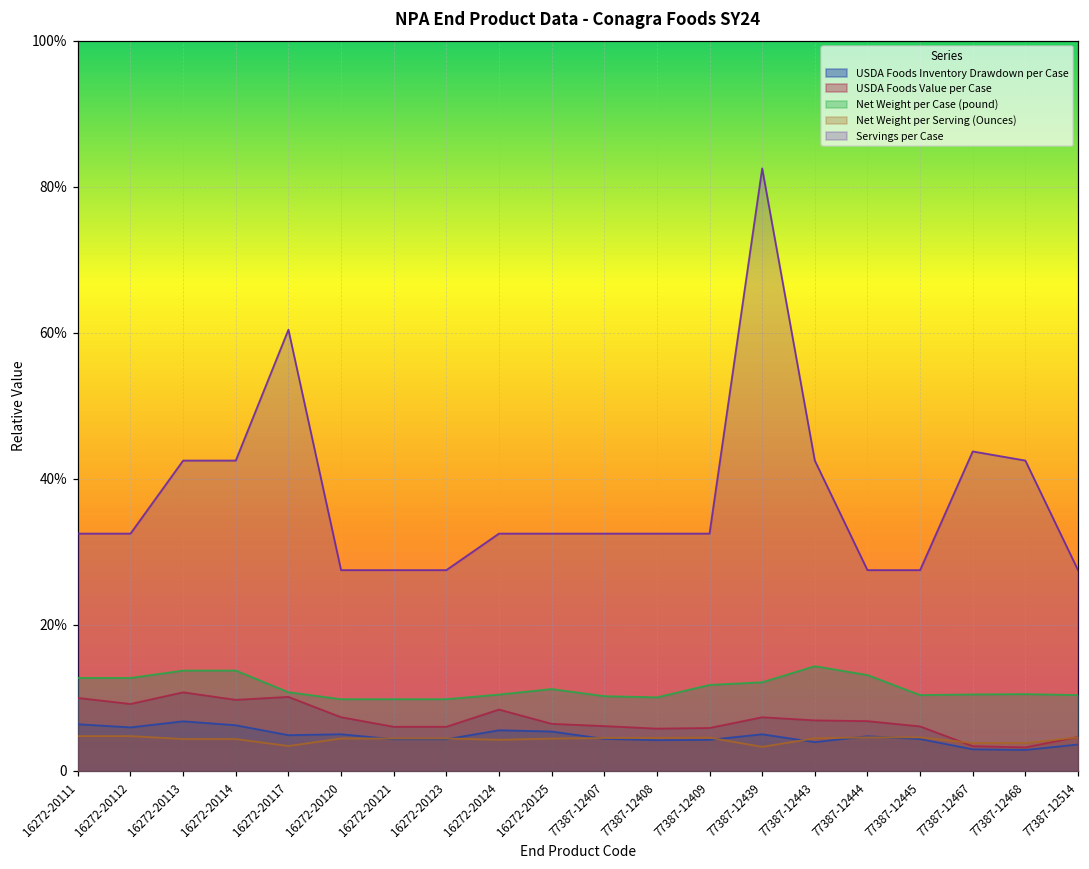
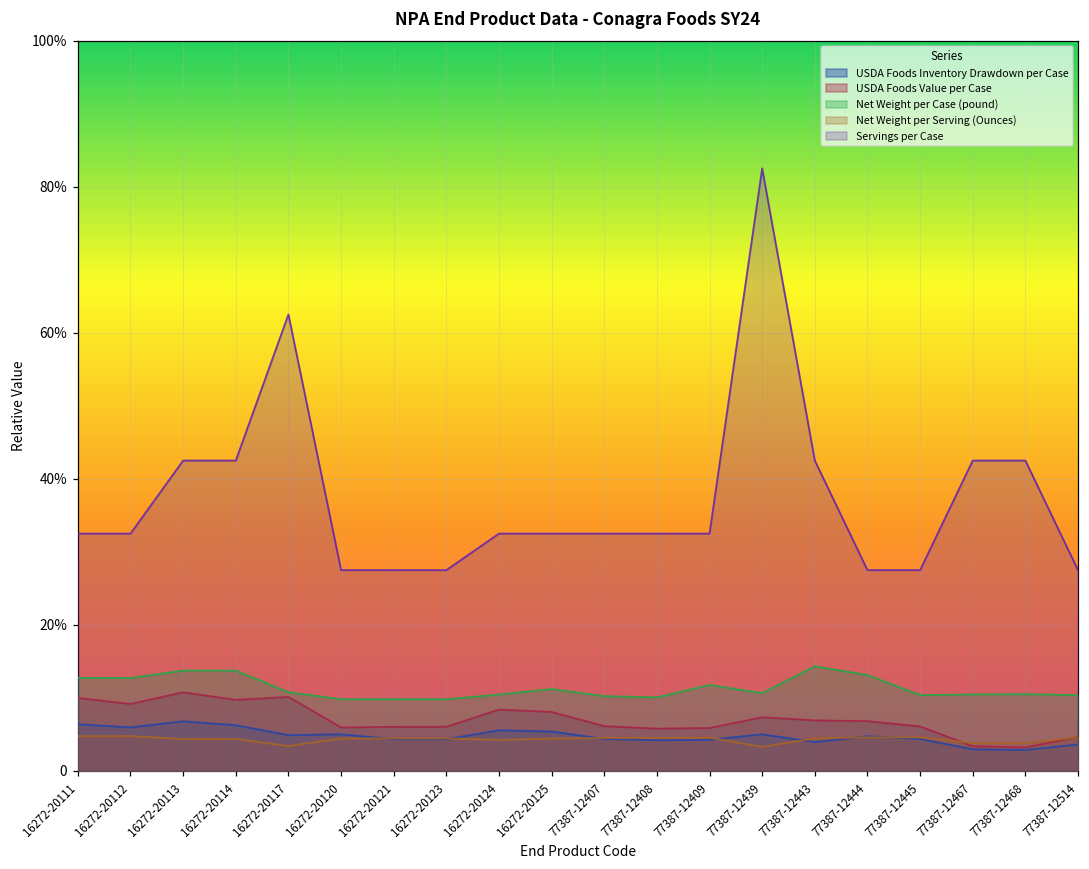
Servings per Case, 16272-20117: 60% -> 63%
USDA Foods Value per Case, 16272-20120: 7% -> 6%
USDA Foods Value per Case, 16272-20125: 6% -> 8%
Net Weight per Case (pound), 77387-12439: 12% -> 11%
Servings per Case, 77387-12467: 44% -> 43%
